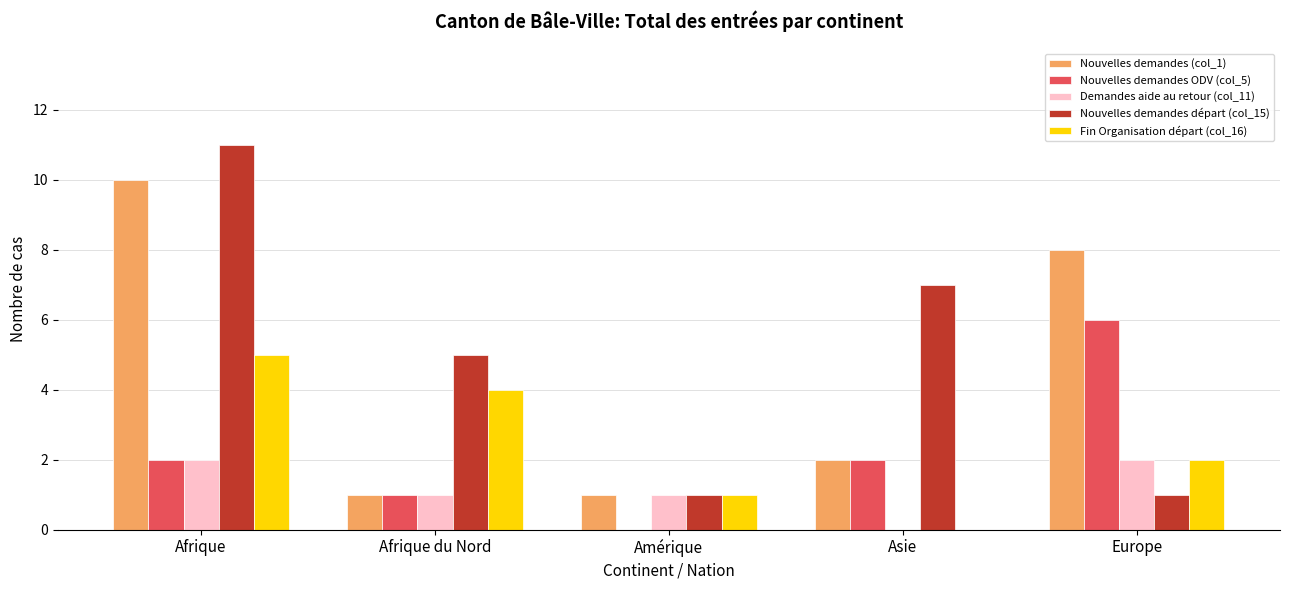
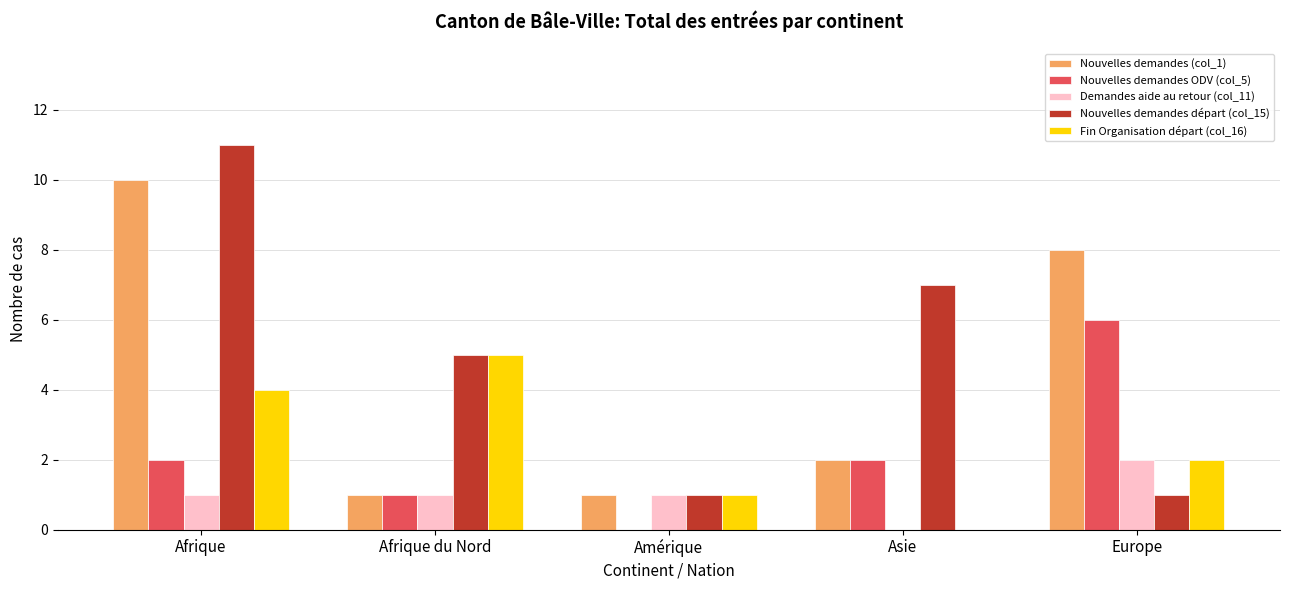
Demandes aide au retour (col_11), Afrique: 2 -> 1
Fin Organisation départ (col_16), Afrique: 5 -> 4
Fin Organisation départ (col_16), Afrique du Nord: 4 -> 5
